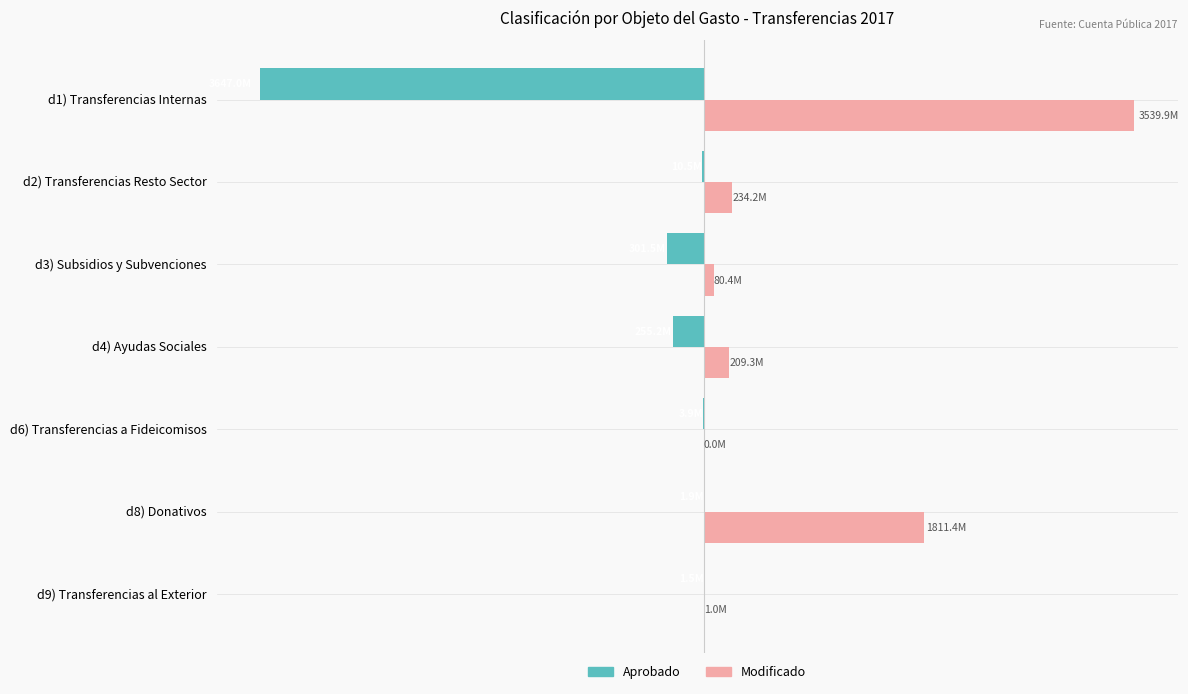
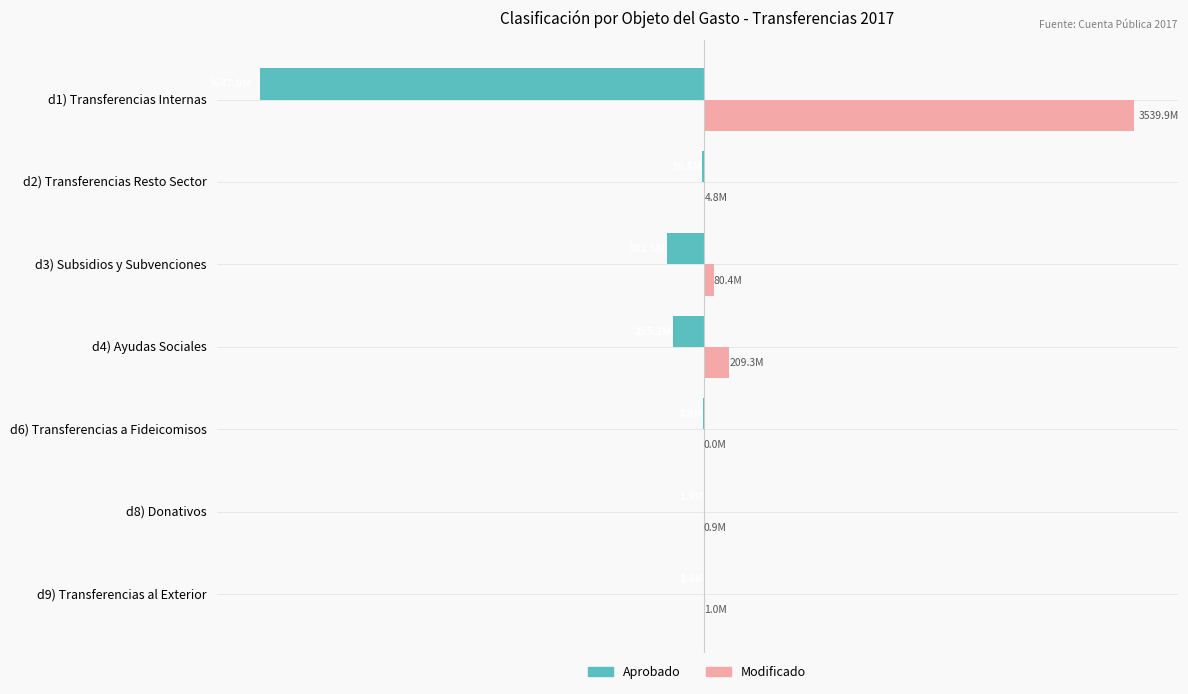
Modificado, d2) Transferencias Resto Sector: 234.2M -> 4.8M
Modificado, d8) Donativos: 1811.4M -> 0.9M
